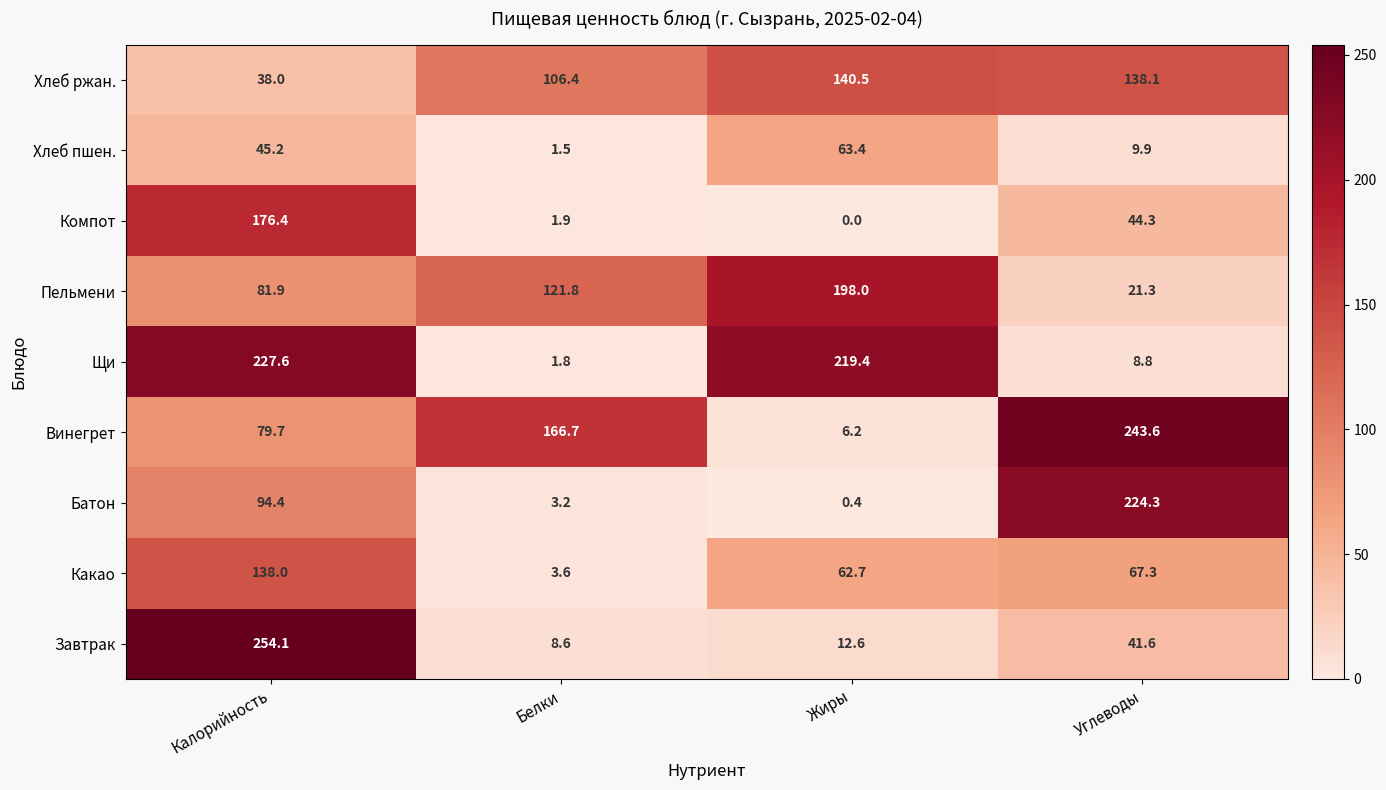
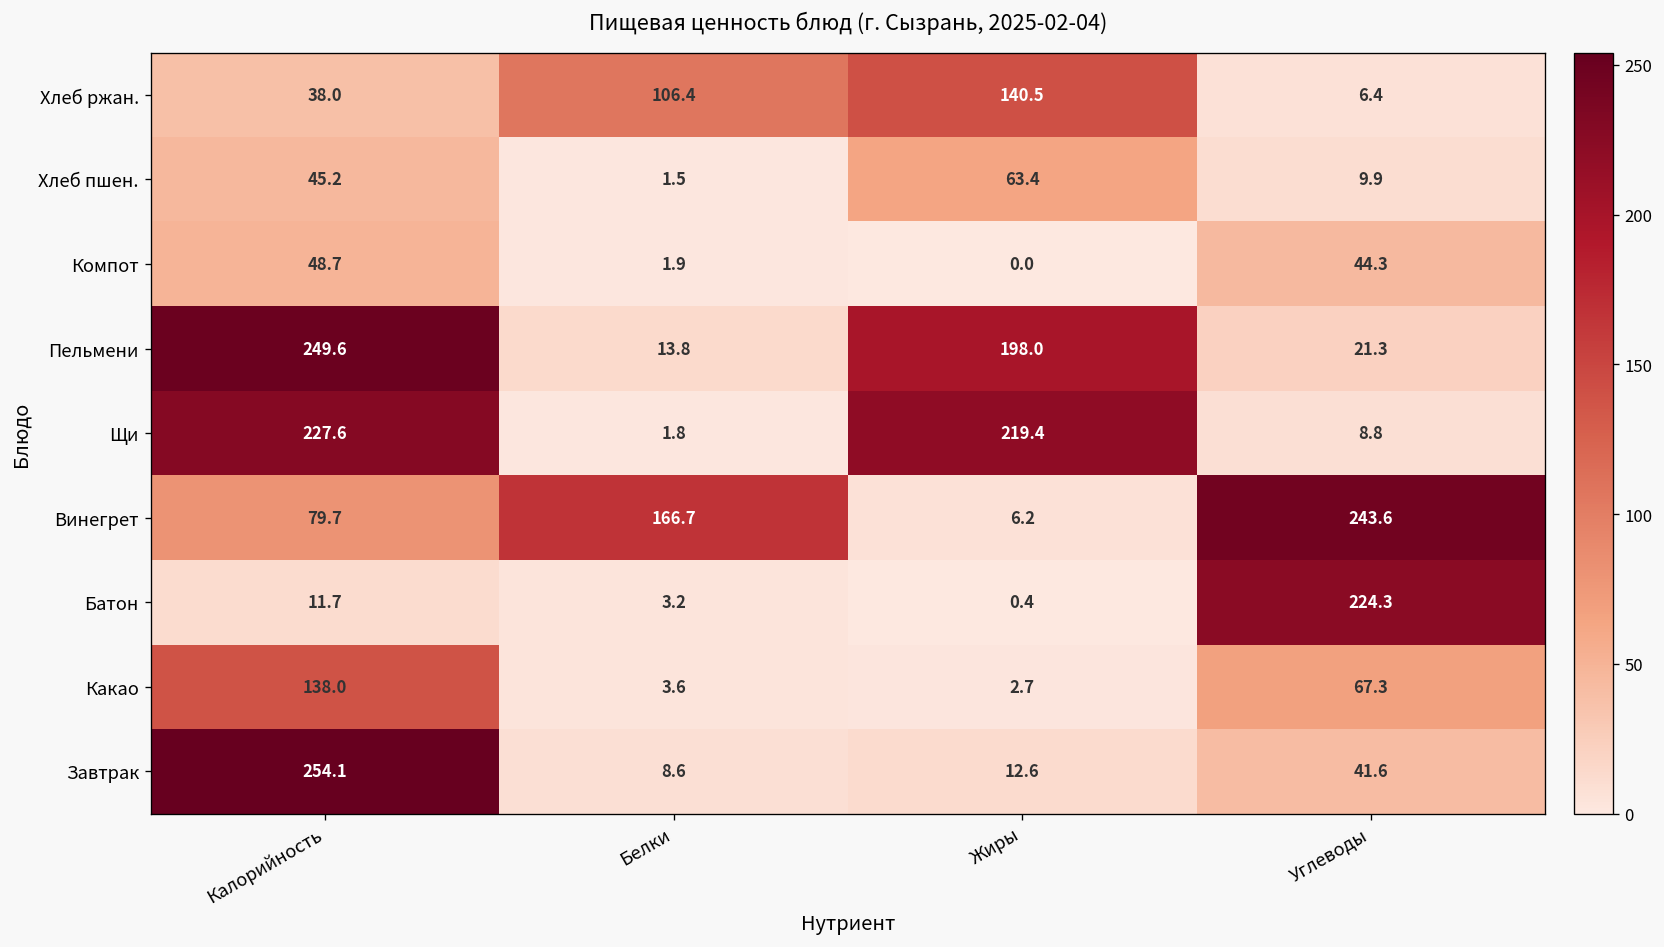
Хлеб ржан., Углеводы: 138.1 -> 6.4
Компот, Калорийность: 176.4 -> 48.7
Пельмени, Калорийность: 81.9 -> 249.6
Пельмени, Белки: 121.8 -> 13.8
Батон, Калорийность: 94.4 -> 11.7
Какао, Жиры: 62.7 -> 2.7
